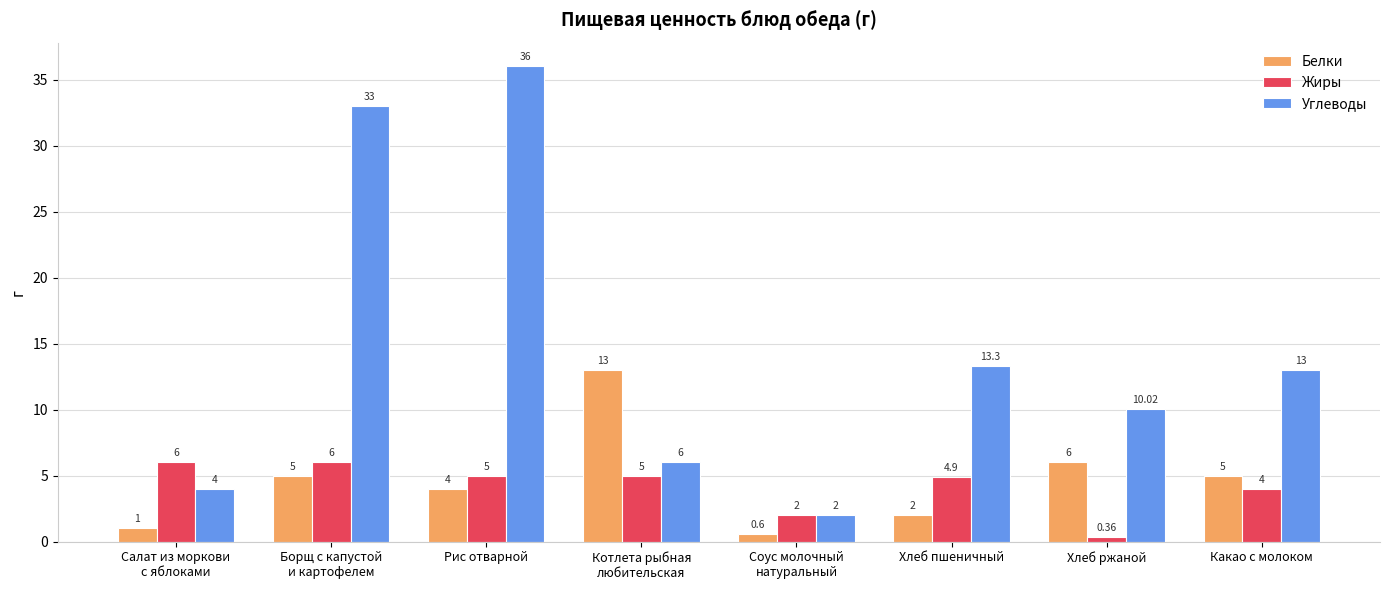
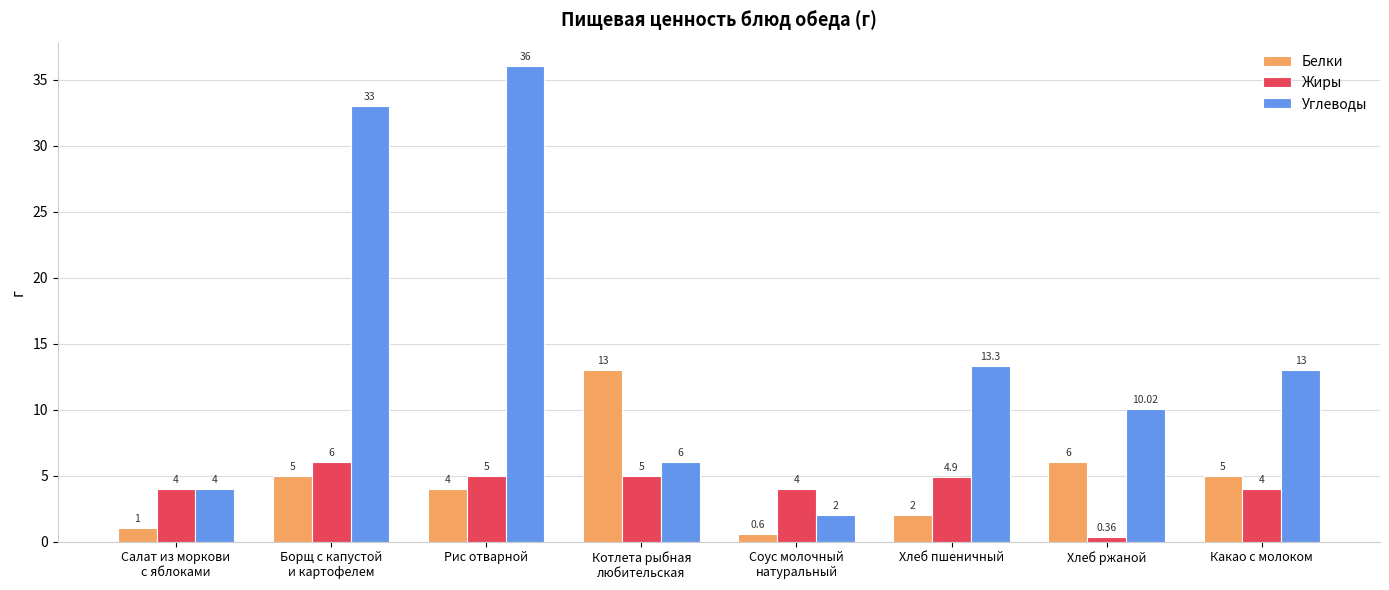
Жиры, Салат из моркови с яблоками: 6 -> 4
Жиры, Соус молочный натуральный: 2 -> 4
